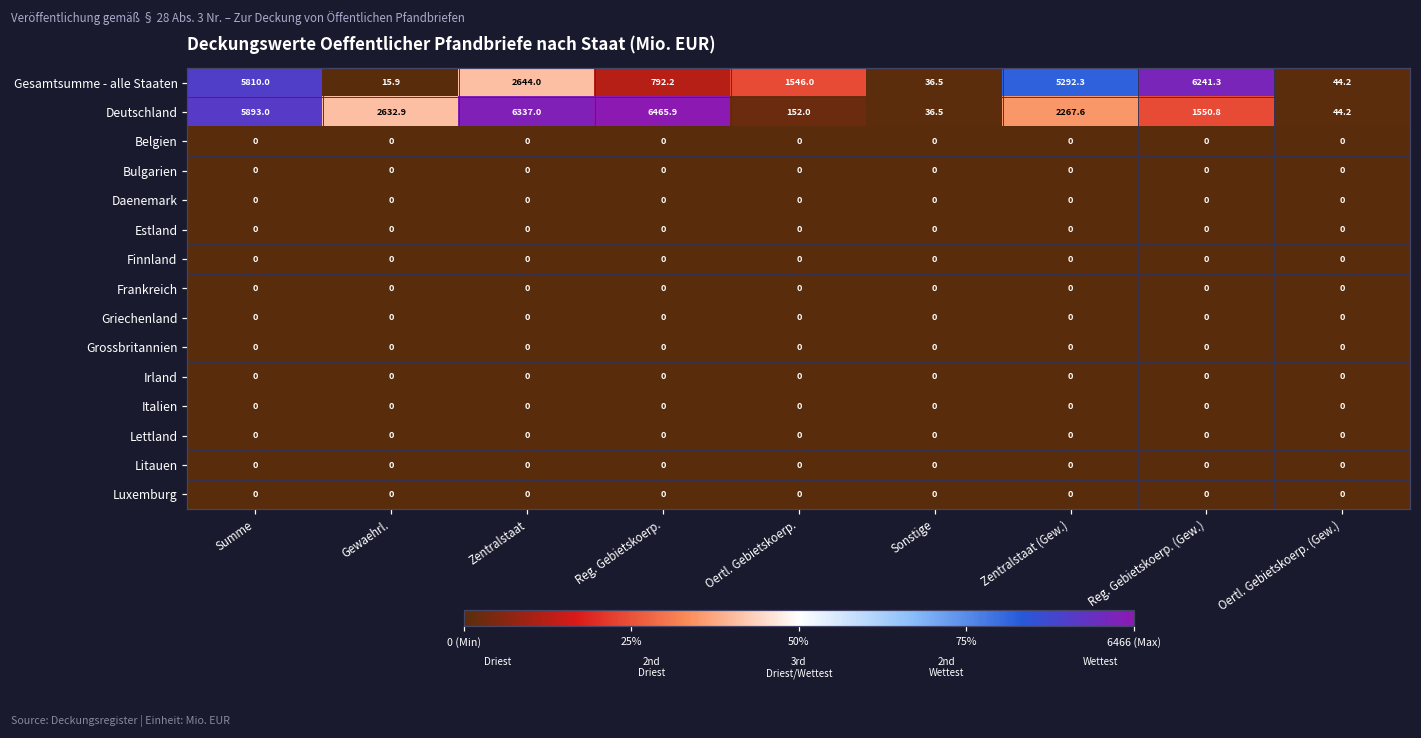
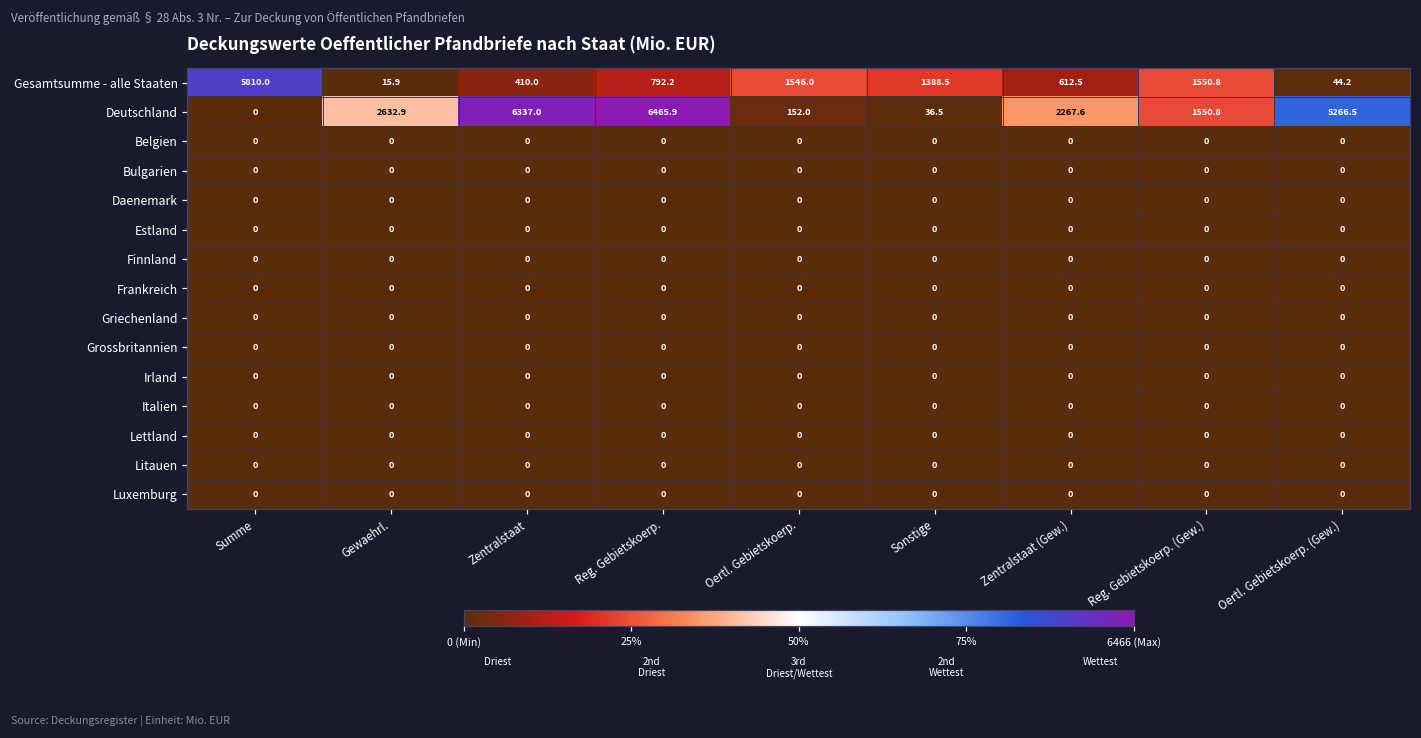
Gesamtsumme - alle Staaten, Zentralstaat: 2644.0 -> 410.0
Gesamtsumme - alle Staaten, Sonstige: 36.5 -> 1388.5
Gesamtsumme - alle Staaten, Zentralstaat (Gew.): 5292.3 -> 612.5
Gesamtsumme - alle Staaten, Reg. Gebietskoerp. (Gew.): 6241.3 -> 1550.8
Deutschland, Summe: 5893.0 -> 0
Deutschland, Oertl. Gebietskoerp. (Gew.): 44.2 -> 5266.5
